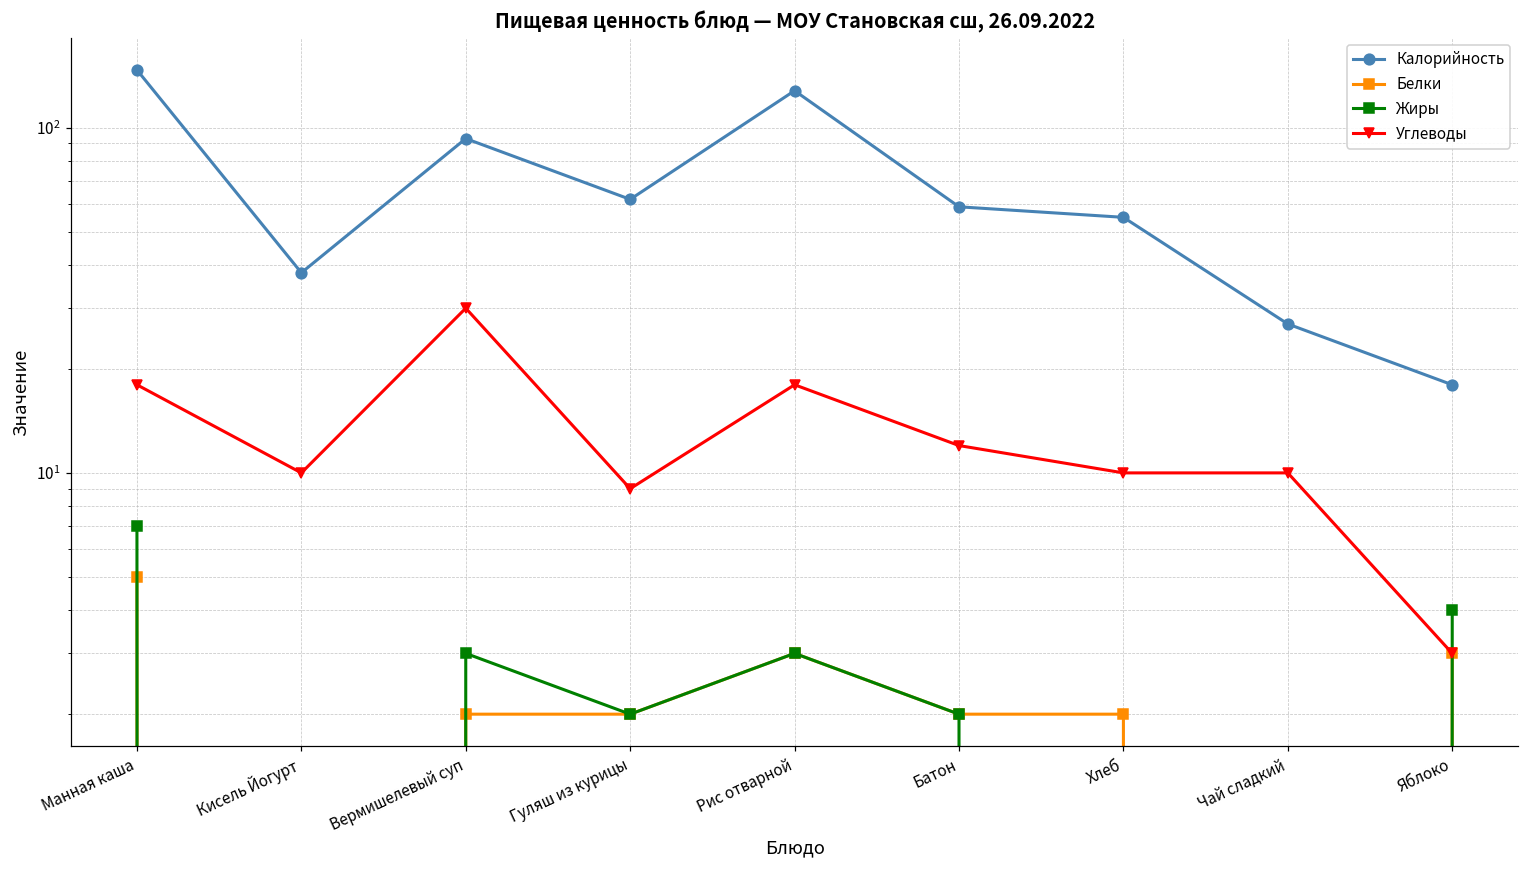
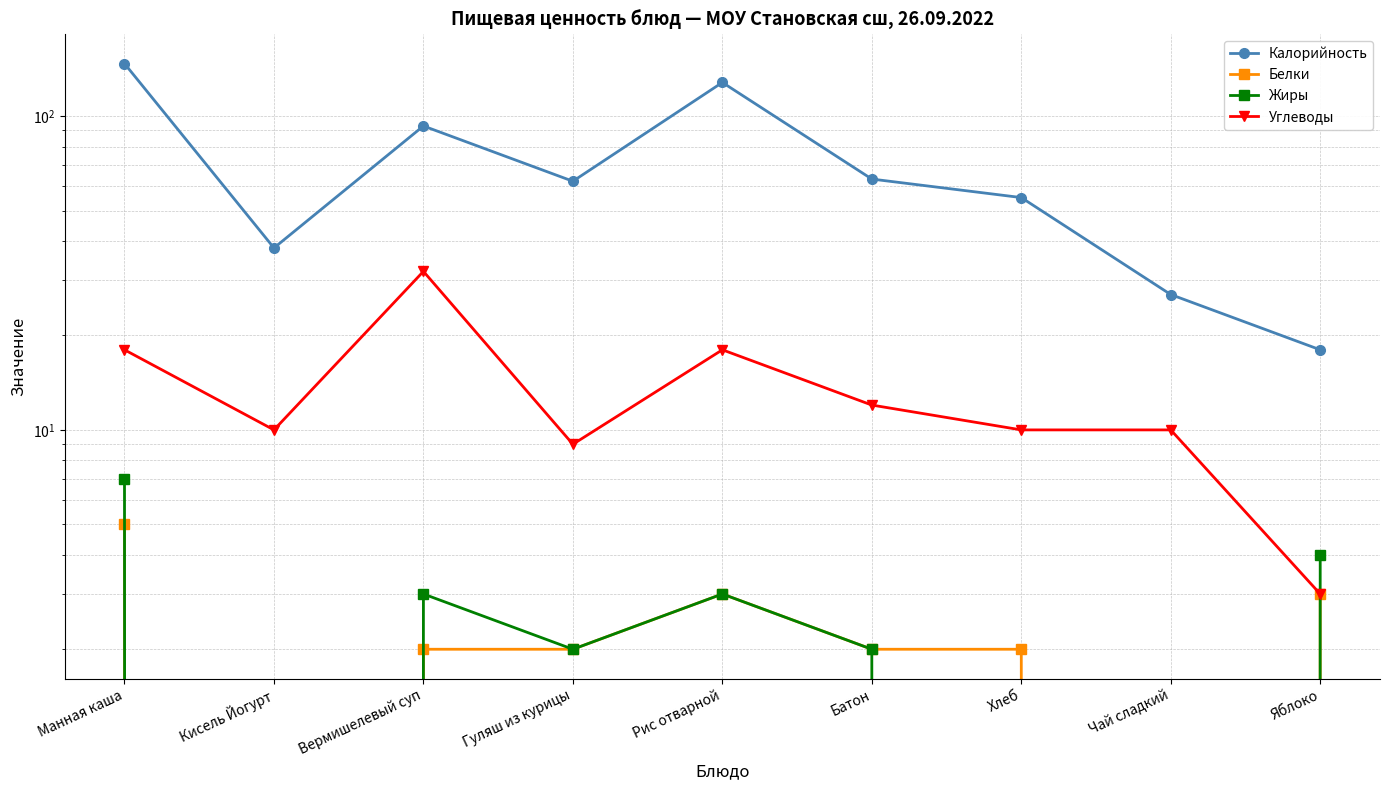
Углеводы, Вермишелевый суп: 30 -> 32
Калорийность, Батон: 59 -> 63
